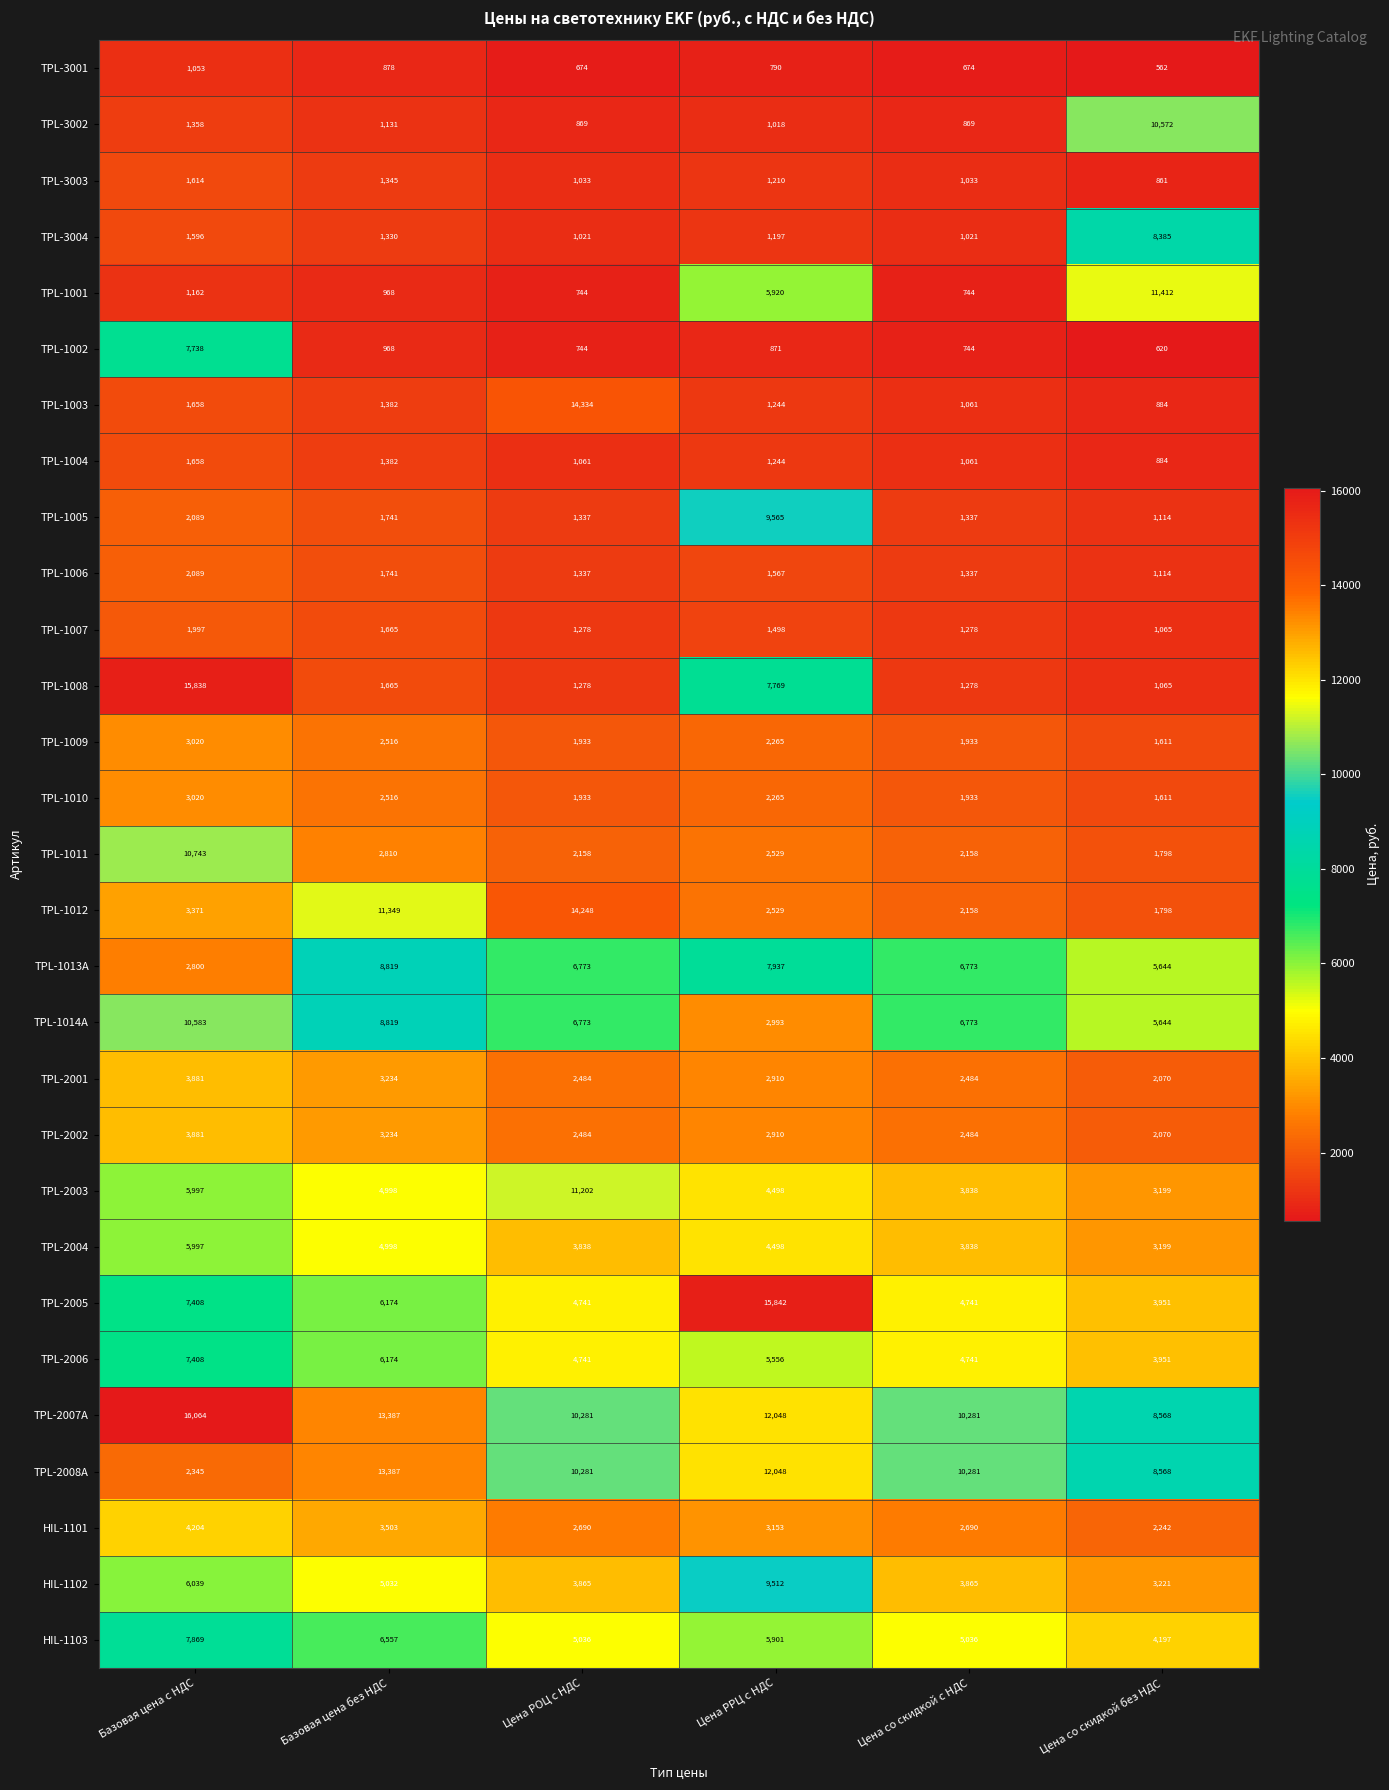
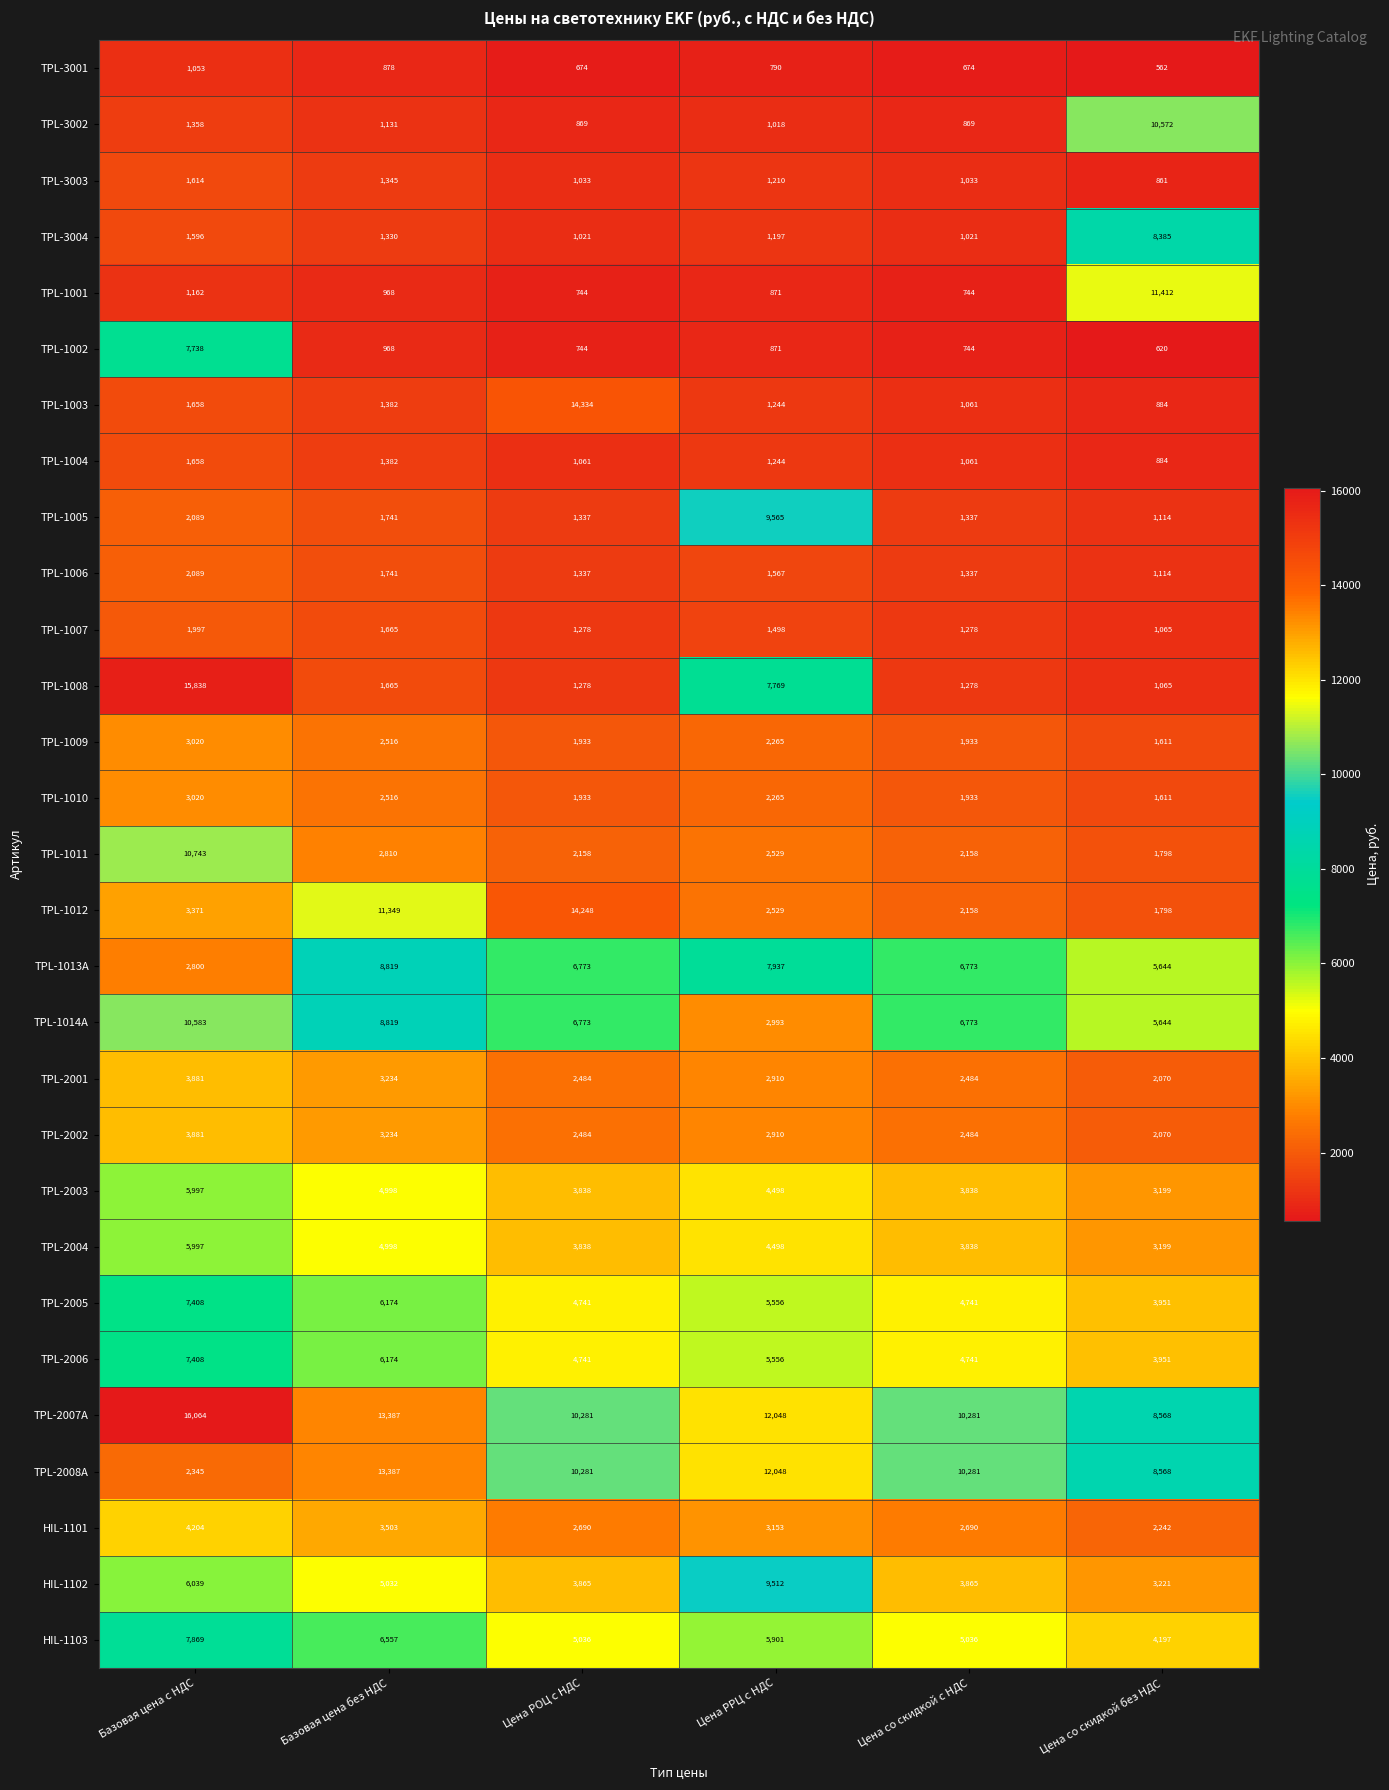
TPL-1001, Цена РРЦ с НДС: 5,920 -> 871
TPL-2003, Цена РОЦ с НДС: 11,202 -> 3,838
TPL-2005, Цена РРЦ с НДС: 15,842 -> 5,556
